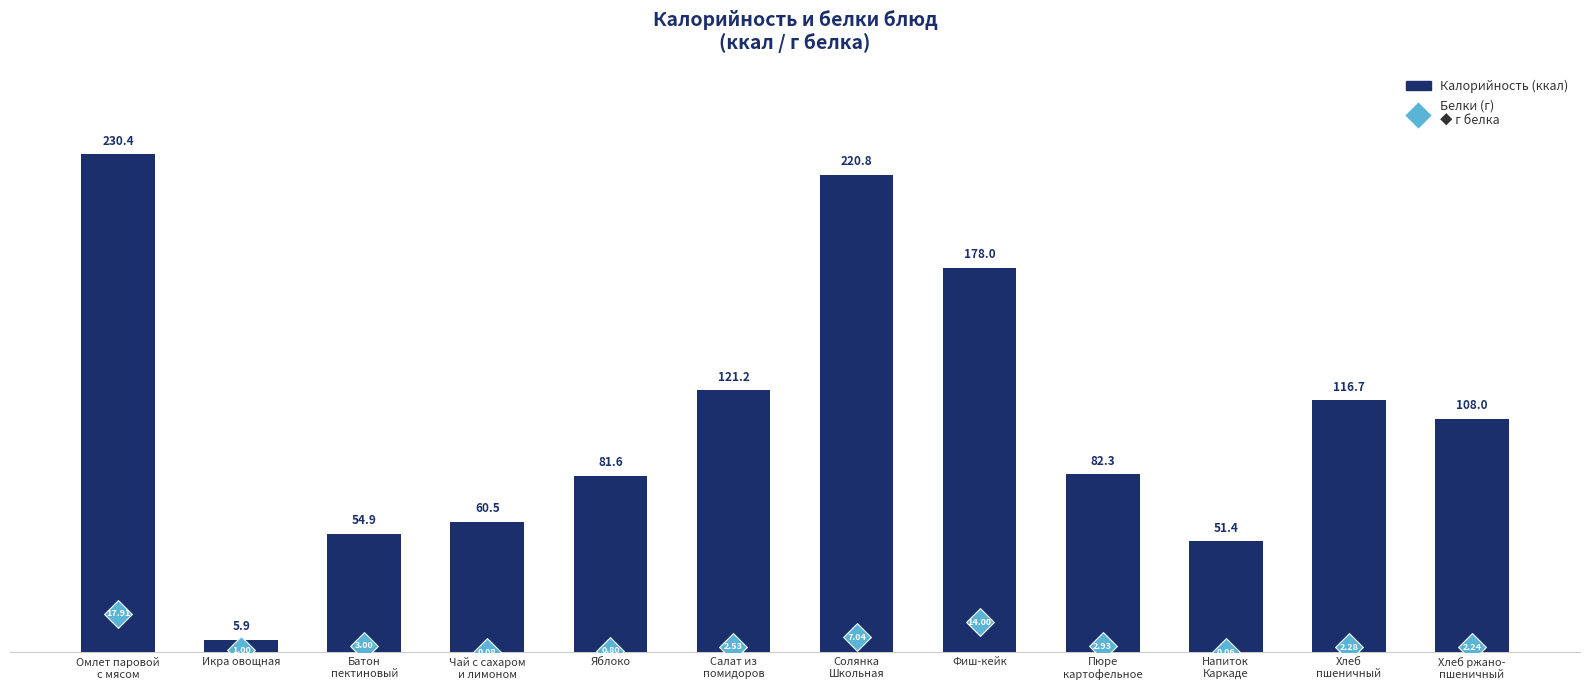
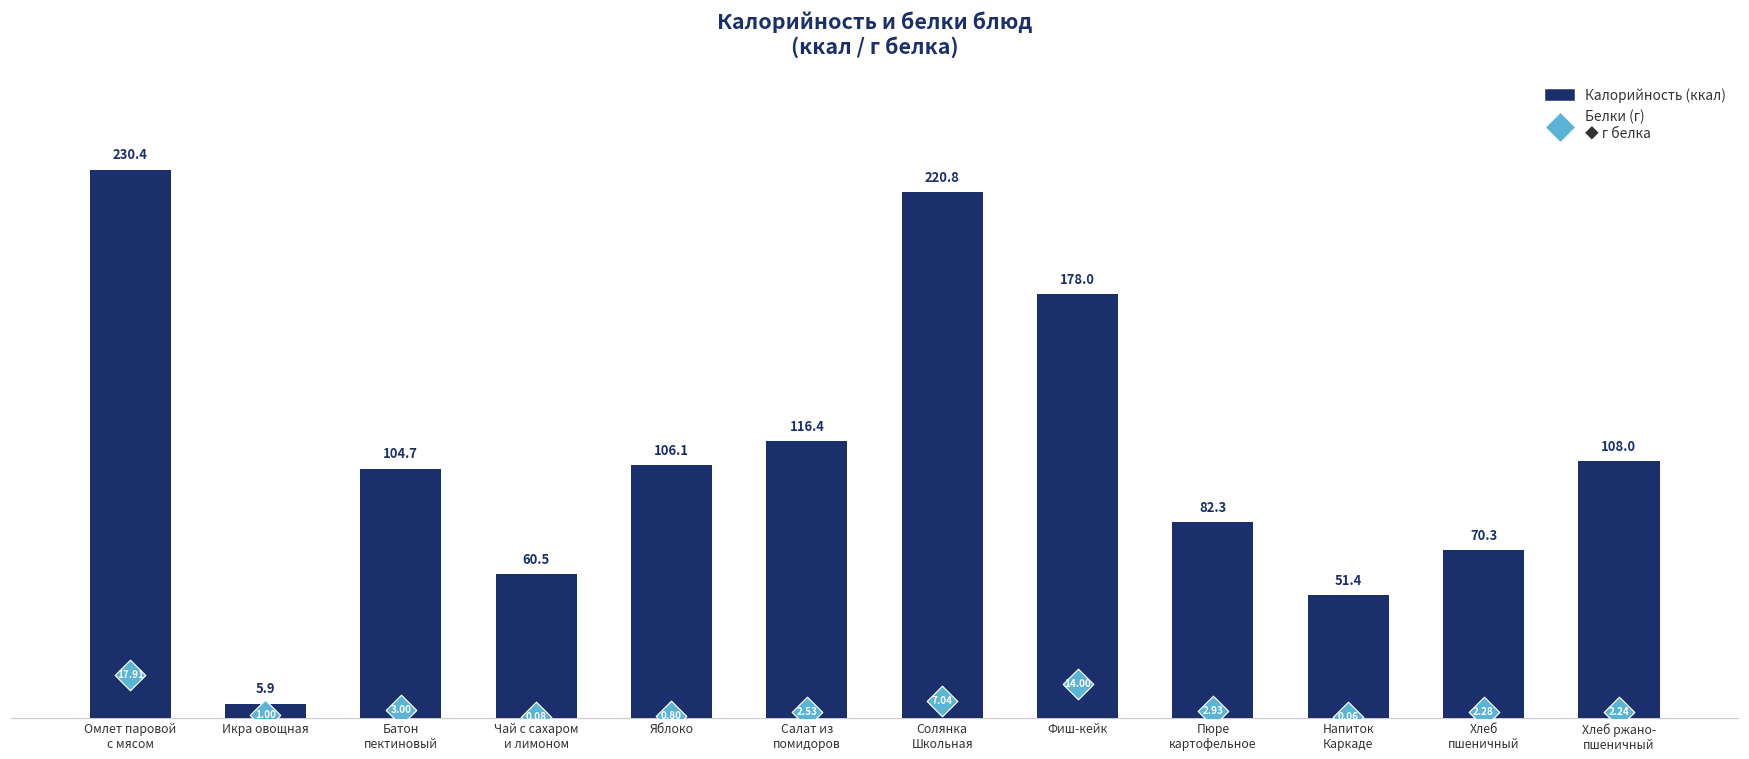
Калорийность (ккал), Батон пектиновый: 54.9 -> 104.7
Калорийность (ккал), Яблоко: 81.6 -> 106.1
Калорийность (ккал), Салат из помидоров: 121.2 -> 116.4
Калорийность (ккал), Хлеб пшеничный: 116.7 -> 70.3
